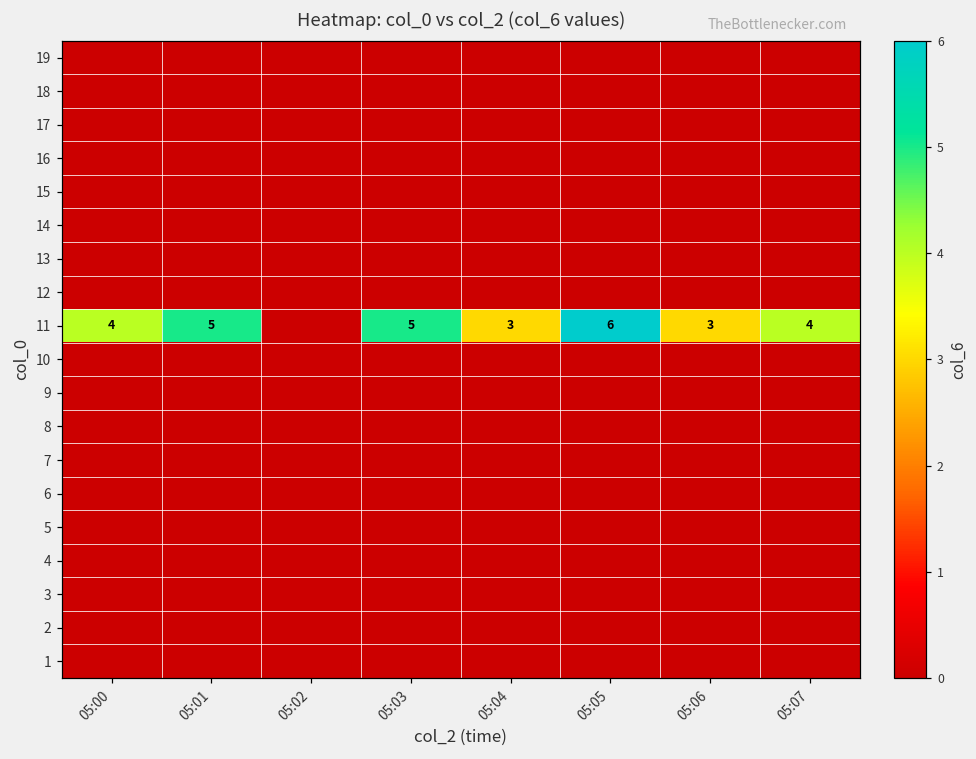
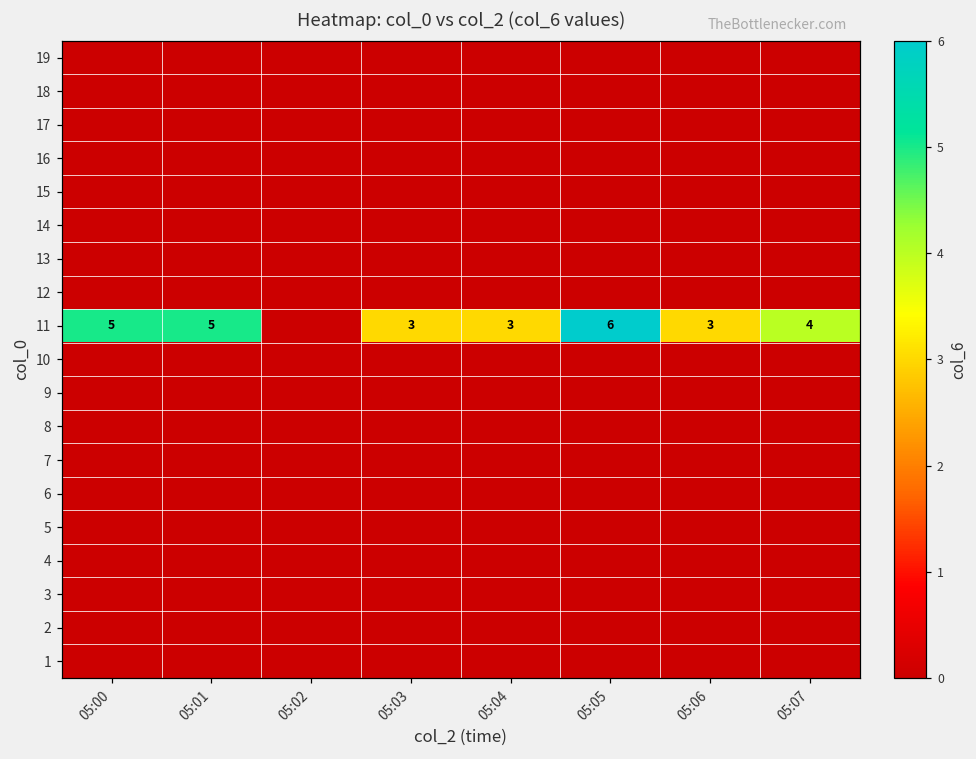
11, 05:00: 4 -> 5
11, 05:03: 5 -> 3
